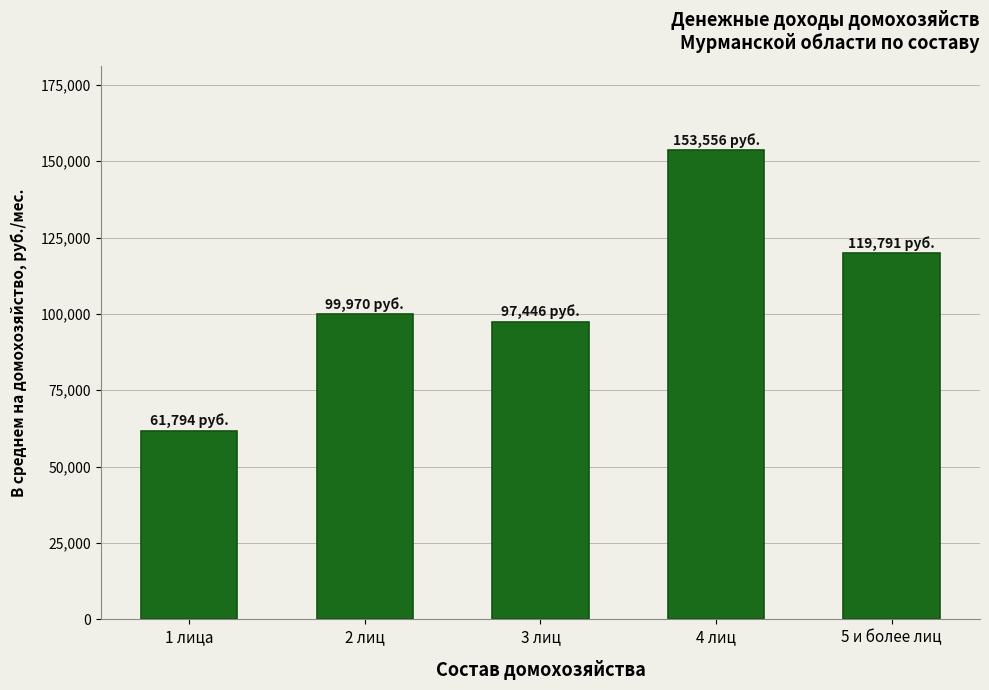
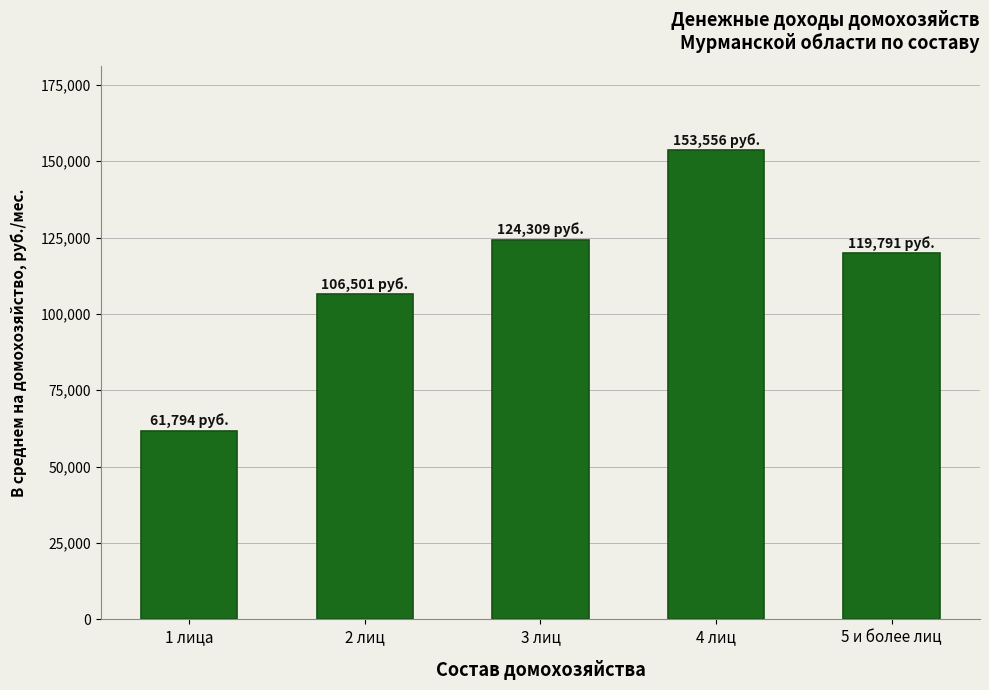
2 лиц: 99,970 -> 106,501
3 лиц: 97,446 -> 124,309
